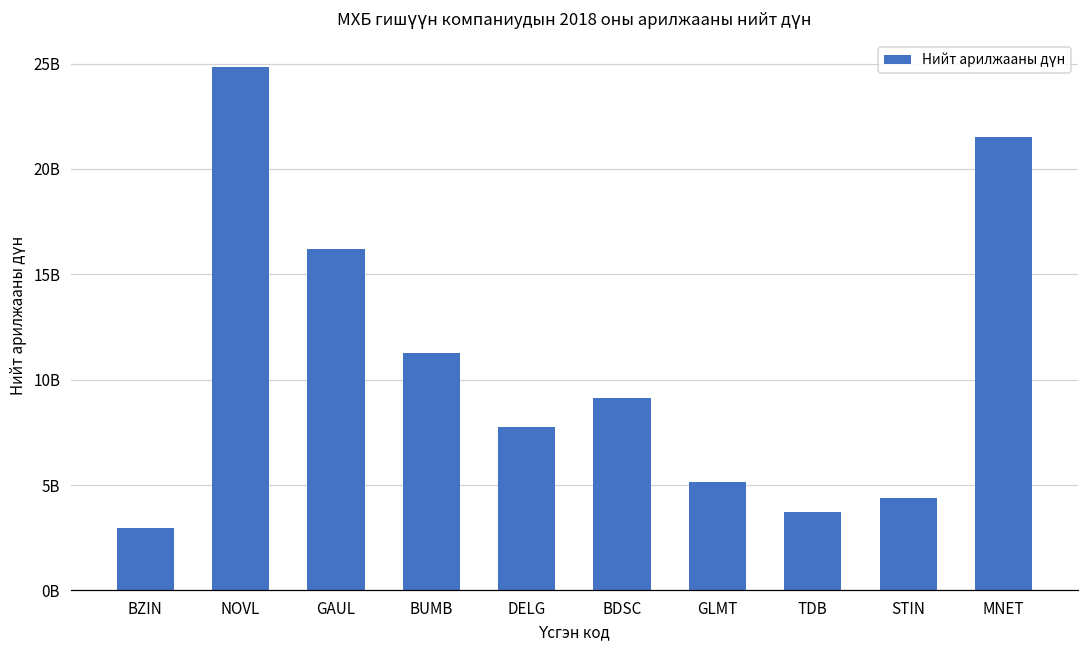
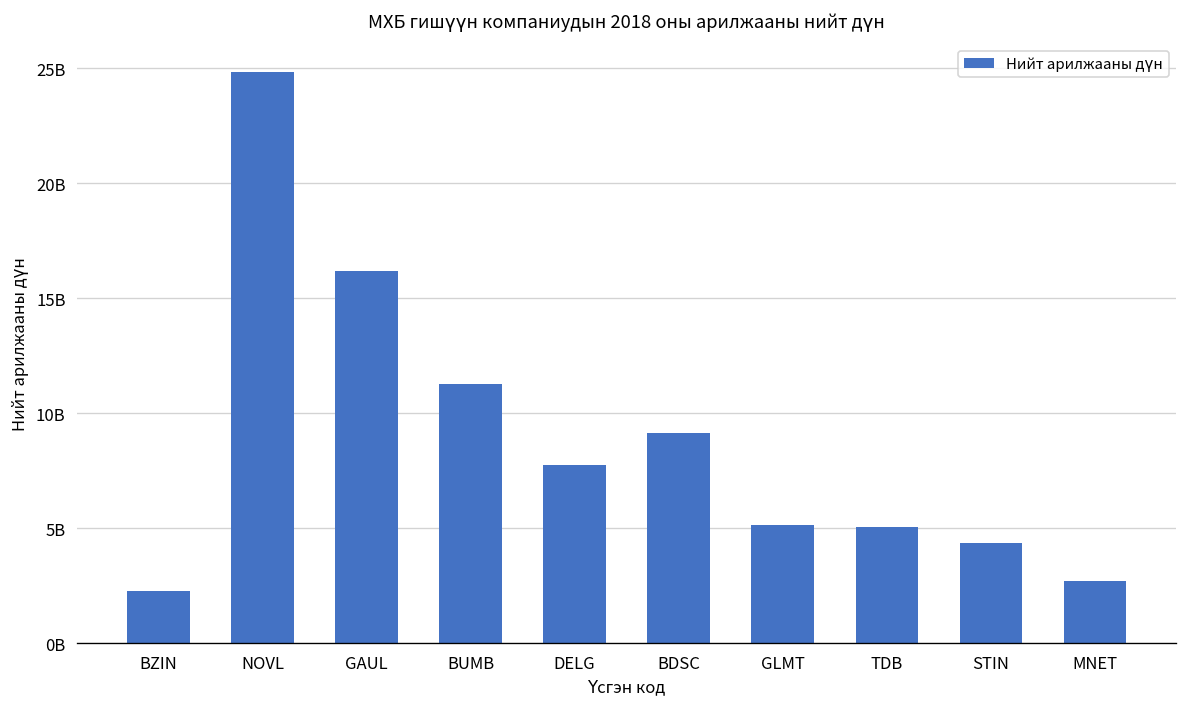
BZIN: 3000000000 -> 2300000000
TDB: 3700000000 -> 5000000000
MNET: 21500000000 -> 2700000000
